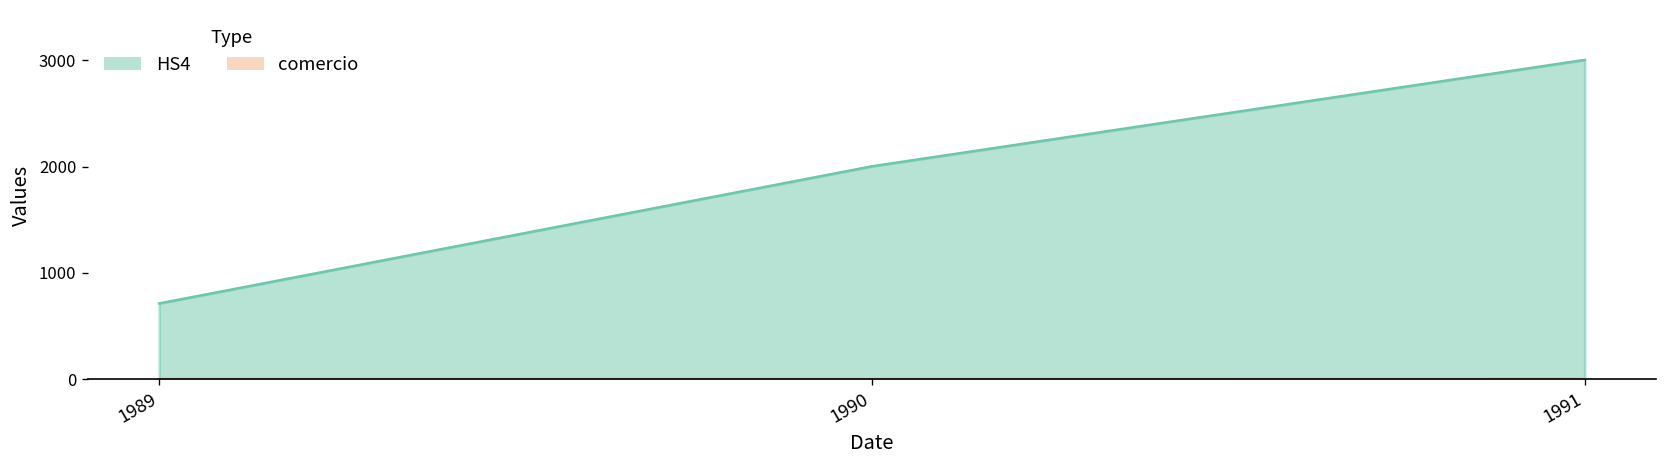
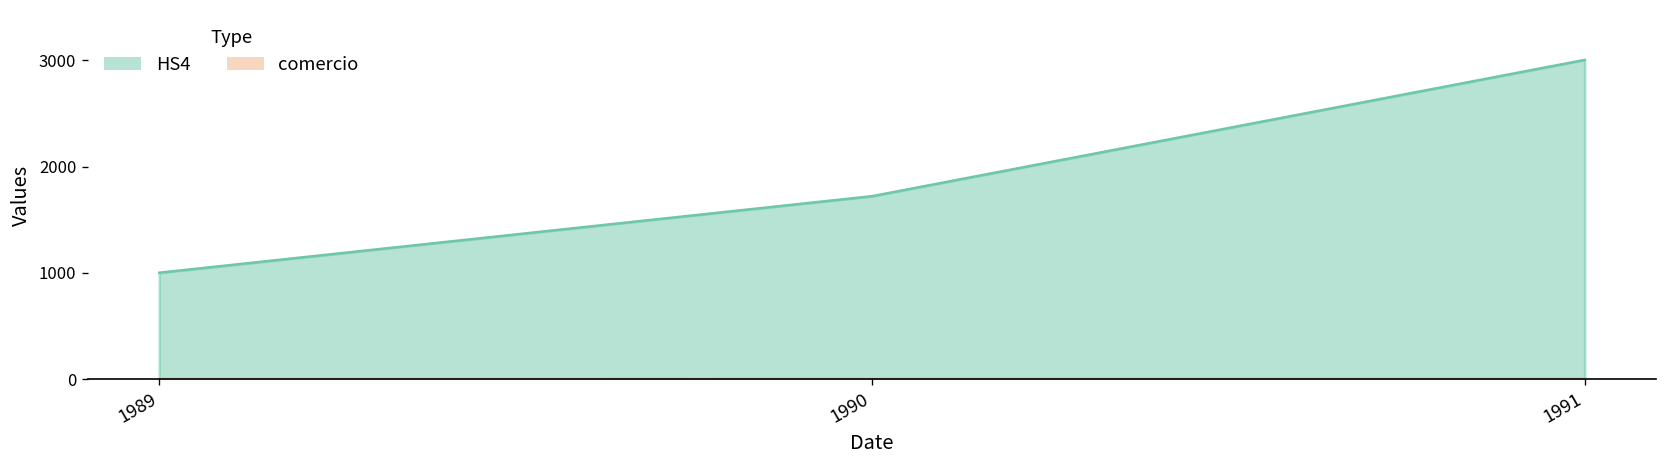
HS4, 1989: 700 -> 1000
HS4, 1990: 2000 -> 1700
